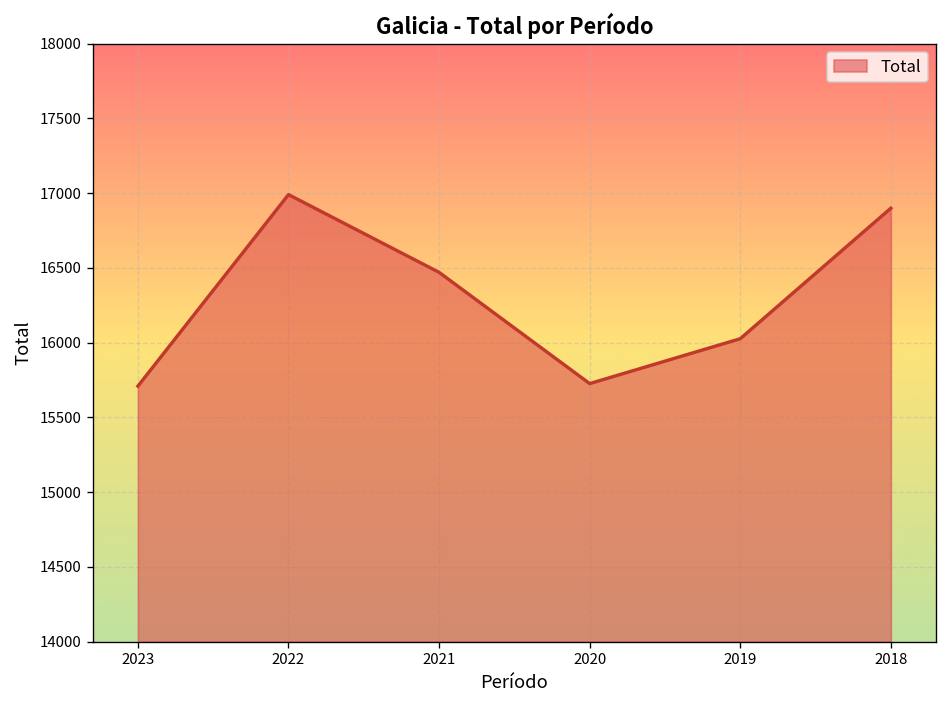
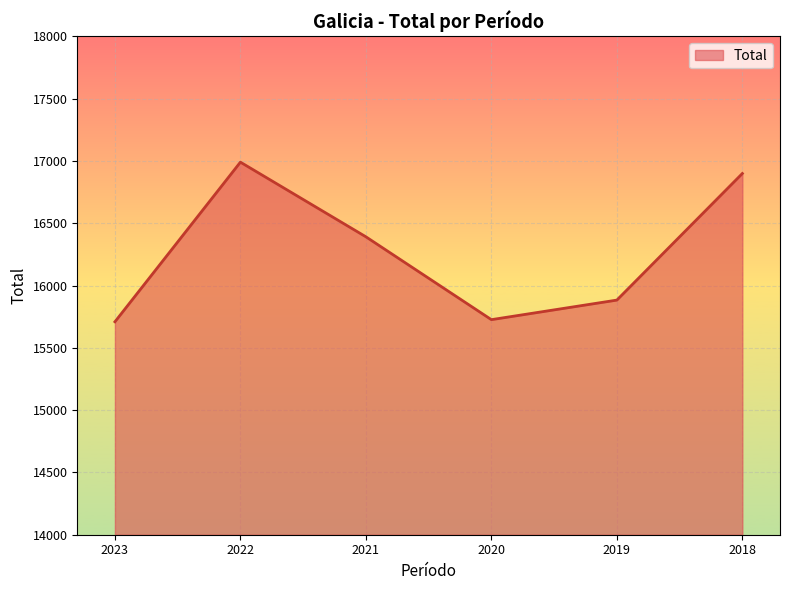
2021: 16470 -> 16390
2019: 16030 -> 15880
